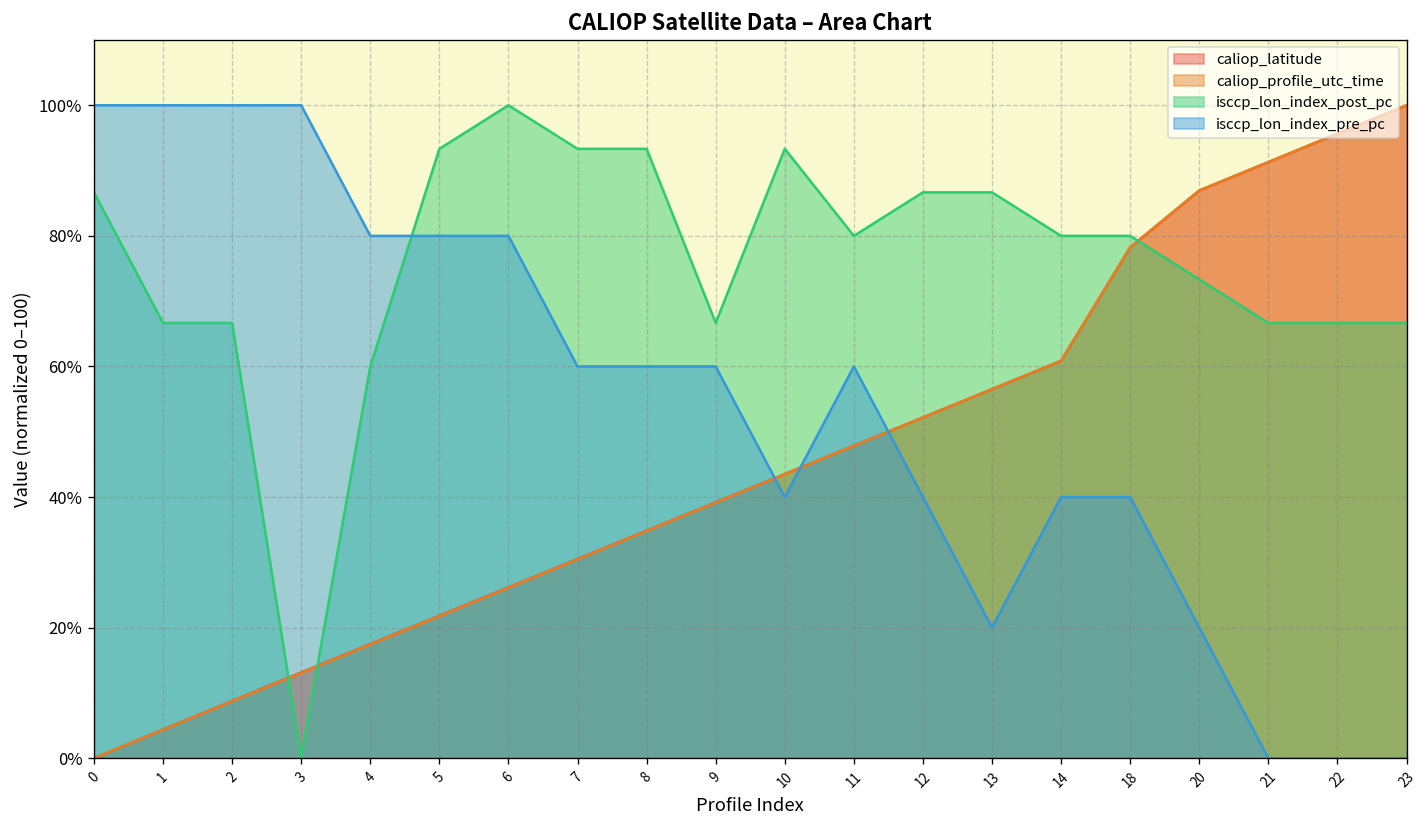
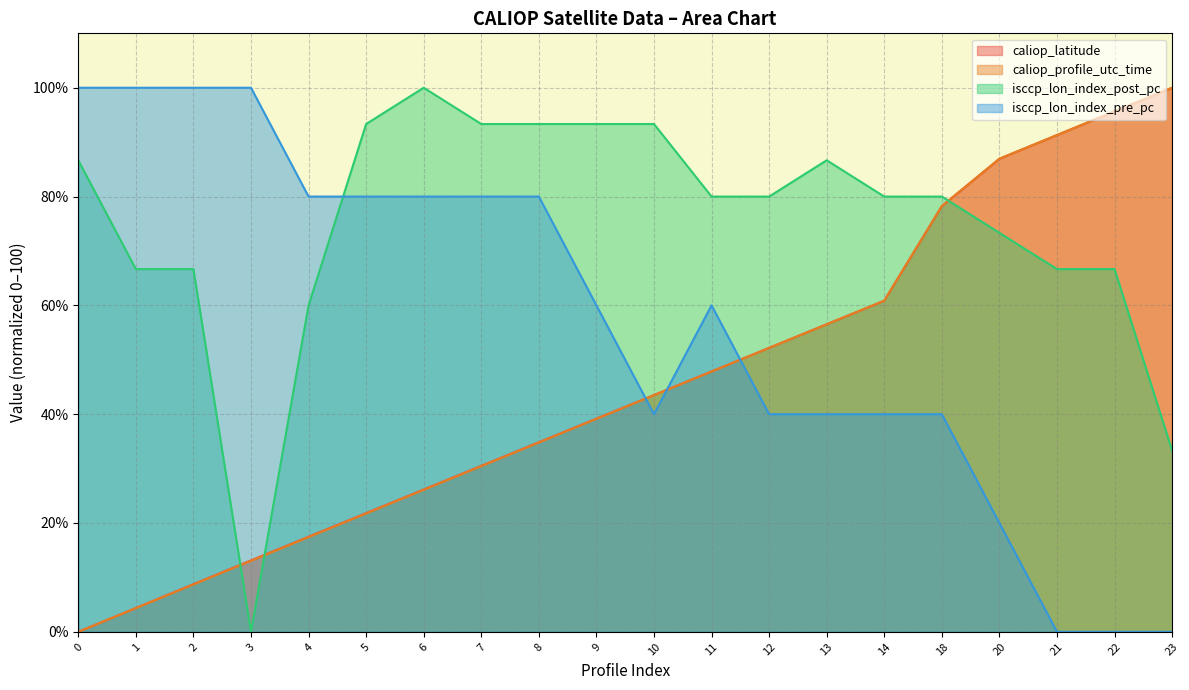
isccp_lon_index_pre_pc, 7: 60% -> 80%
isccp_lon_index_pre_pc, 8: 60% -> 80%
isccp_lon_index_post_pc, 9: 67% -> 93%
isccp_lon_index_post_pc, 12: 87% -> 80%
isccp_lon_index_pre_pc, 13: 20% -> 40%
isccp_lon_index_post_pc, 23: 67% -> 33%
